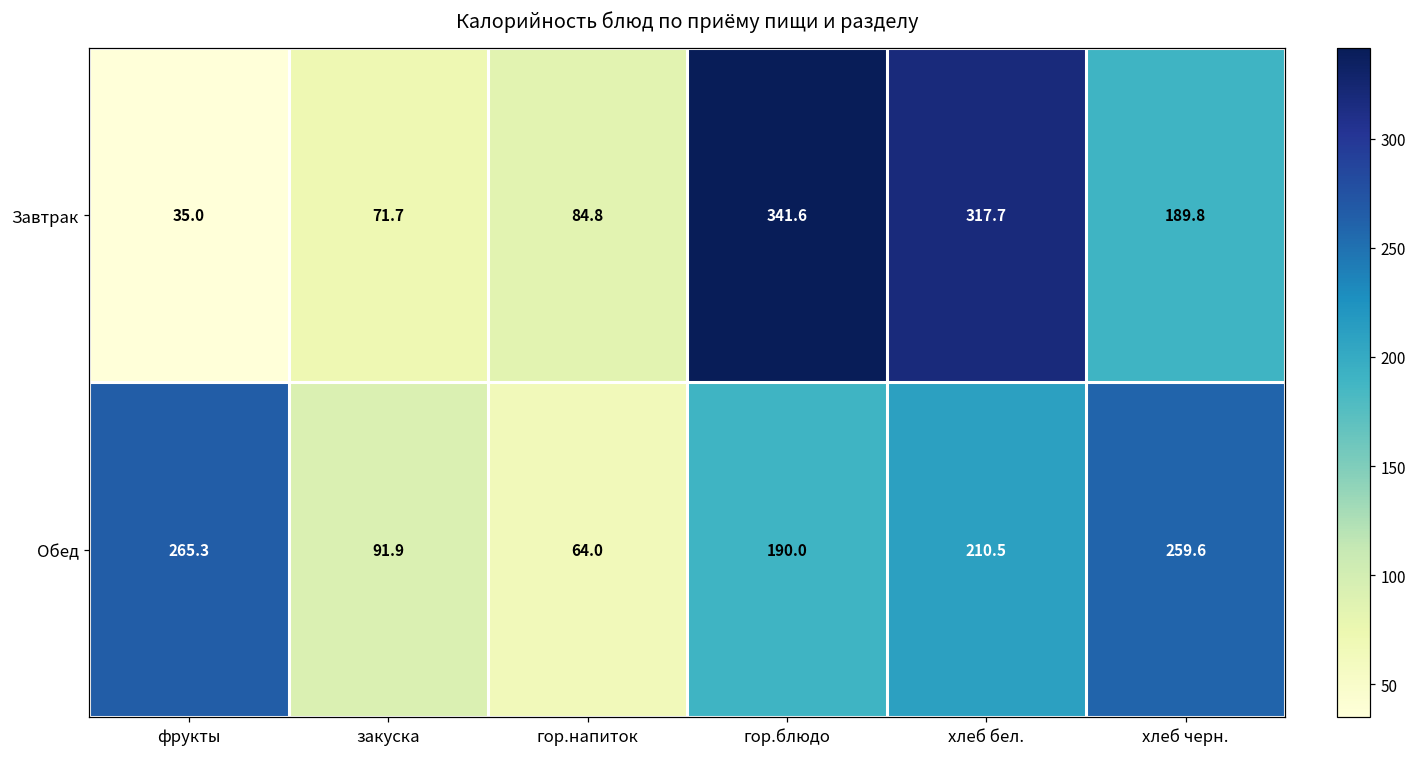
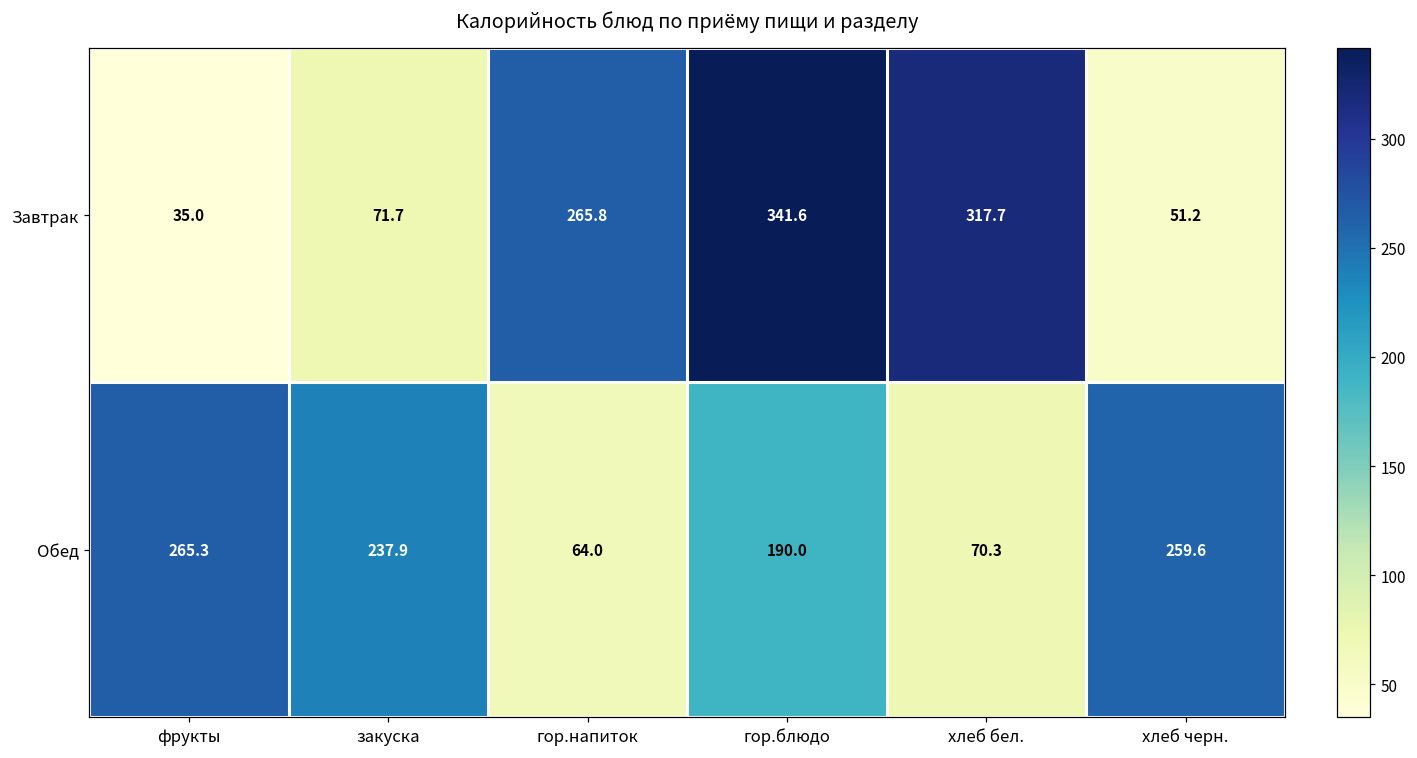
Завтрак, гор.напиток: 84.8 -> 265.8
Завтрак, хлеб черн.: 189.8 -> 51.2
Обед, закуска: 91.9 -> 237.9
Обед, хлеб бел.: 210.5 -> 70.3
